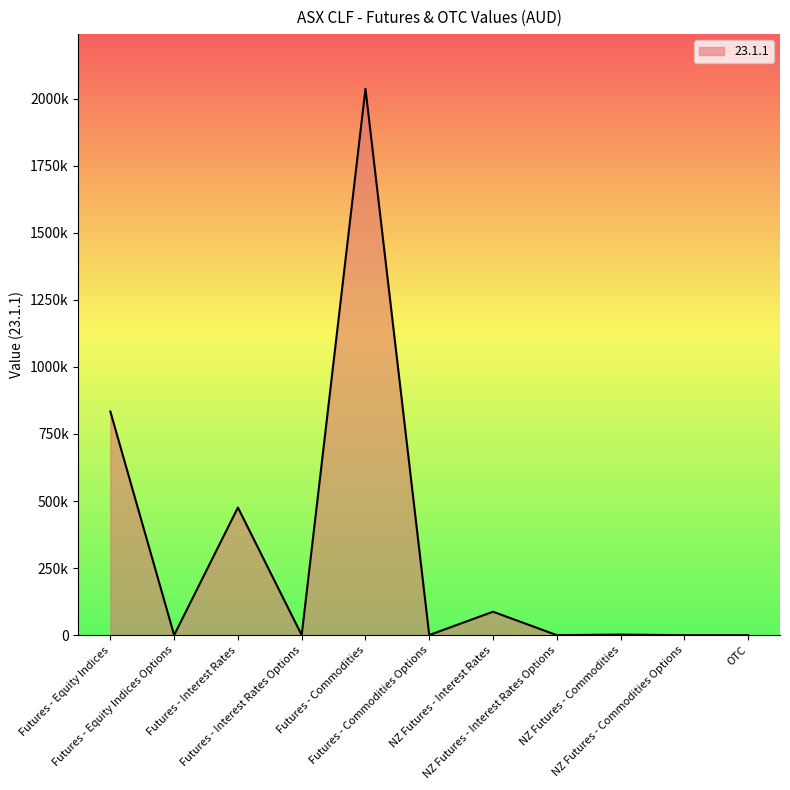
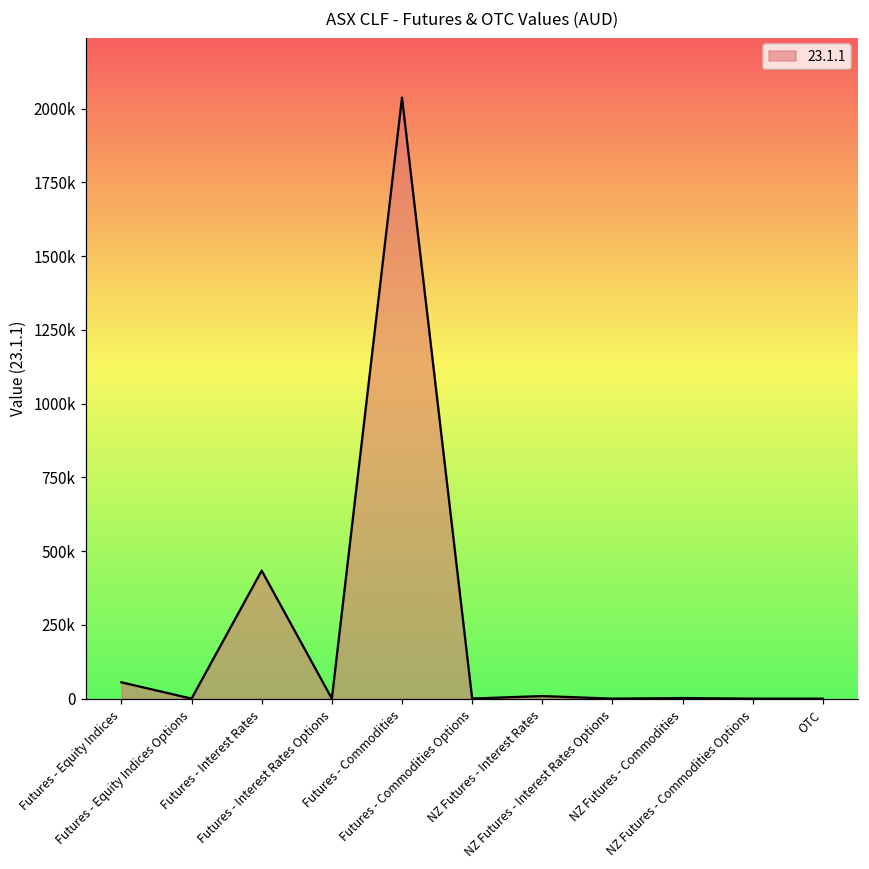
Futures - Equity Indices: 830000 -> 60000
Futures - Interest Rates: 480000 -> 430000
NZ Futures - Interest Rates: 90000 -> 10000
